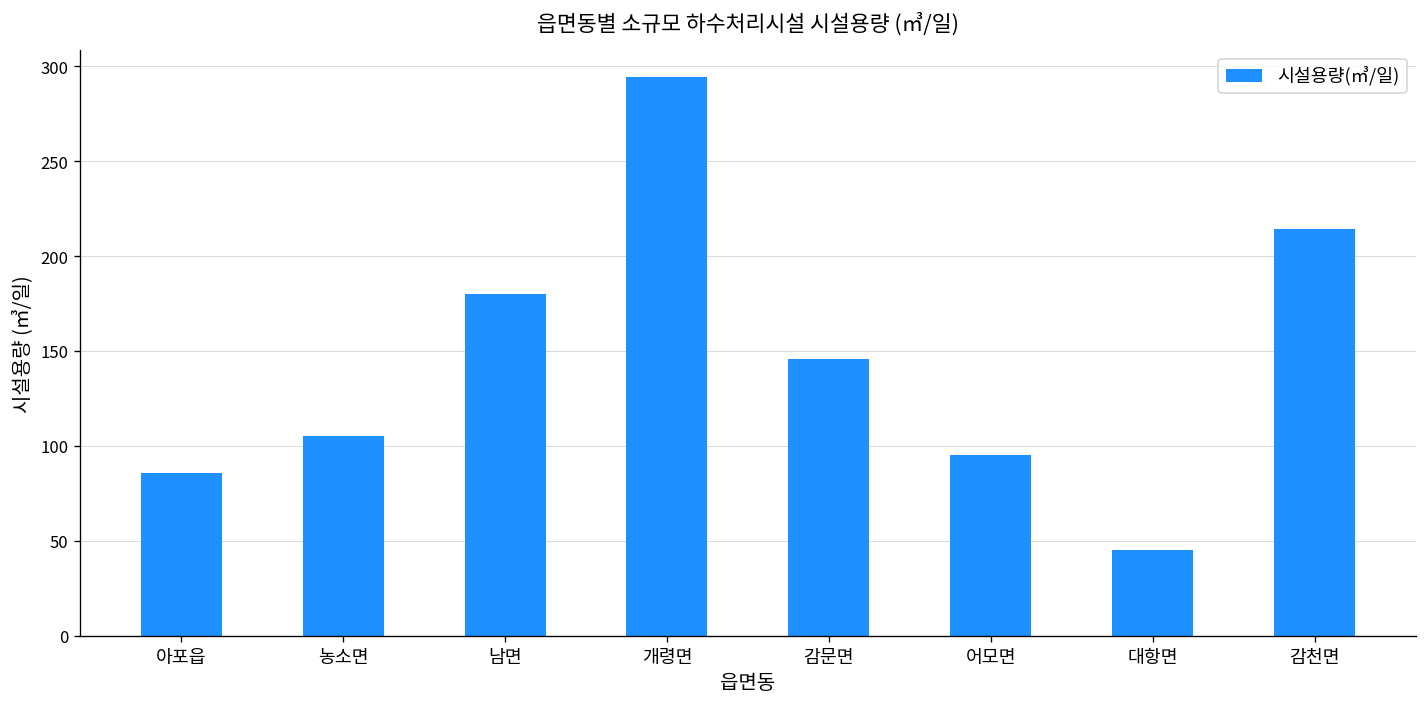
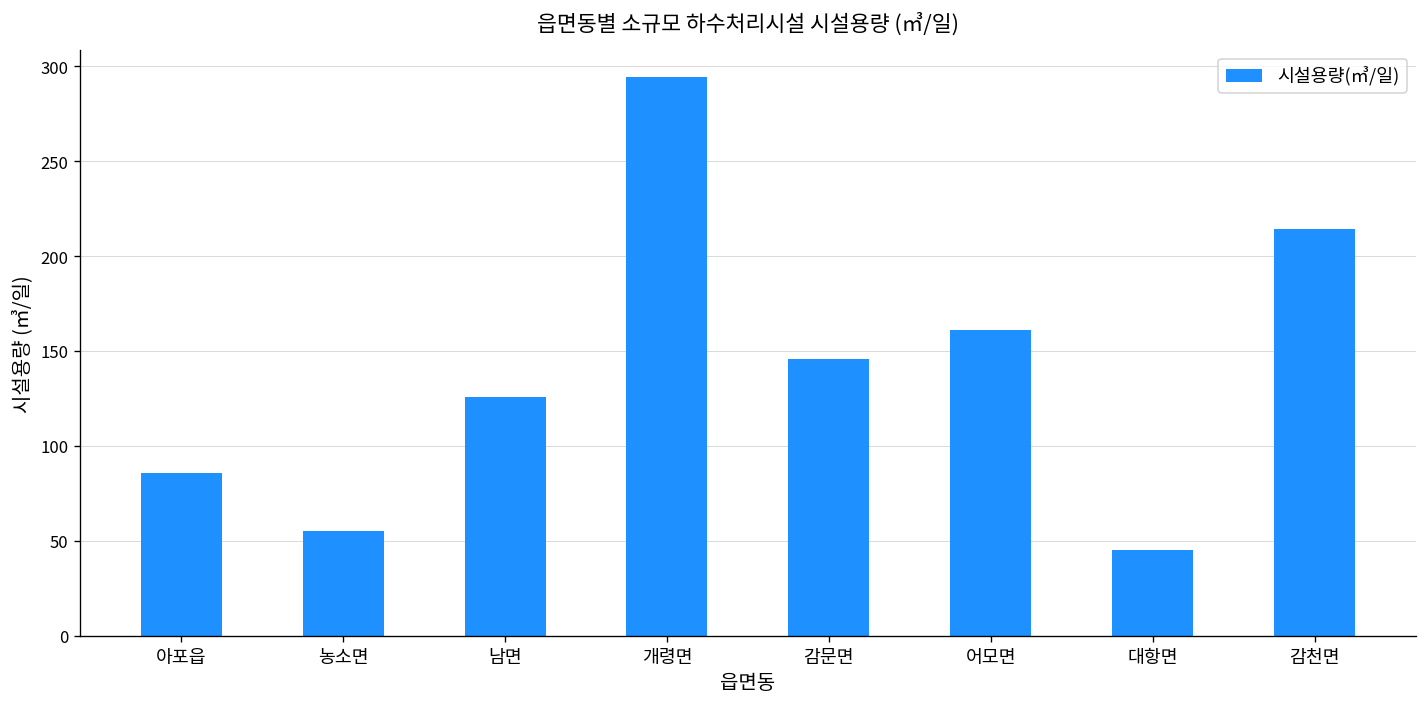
농소면: 105 -> 55
남면: 180 -> 126
어모면: 95 -> 161
